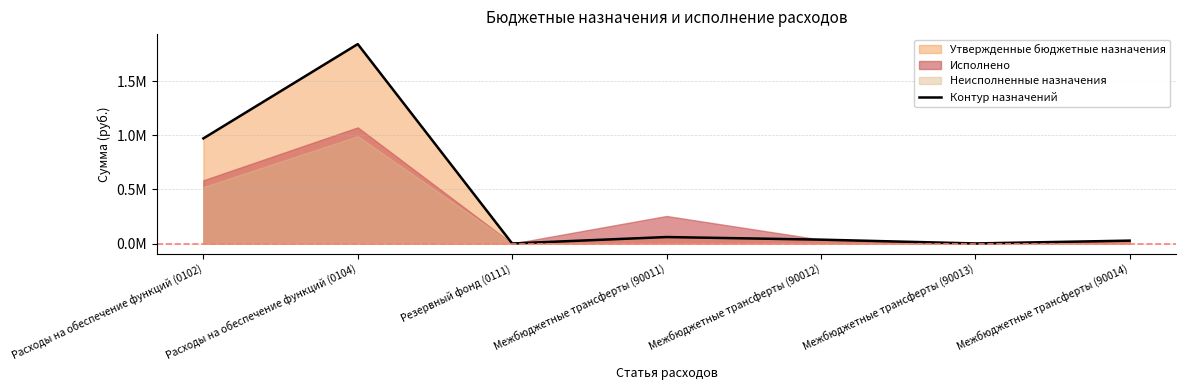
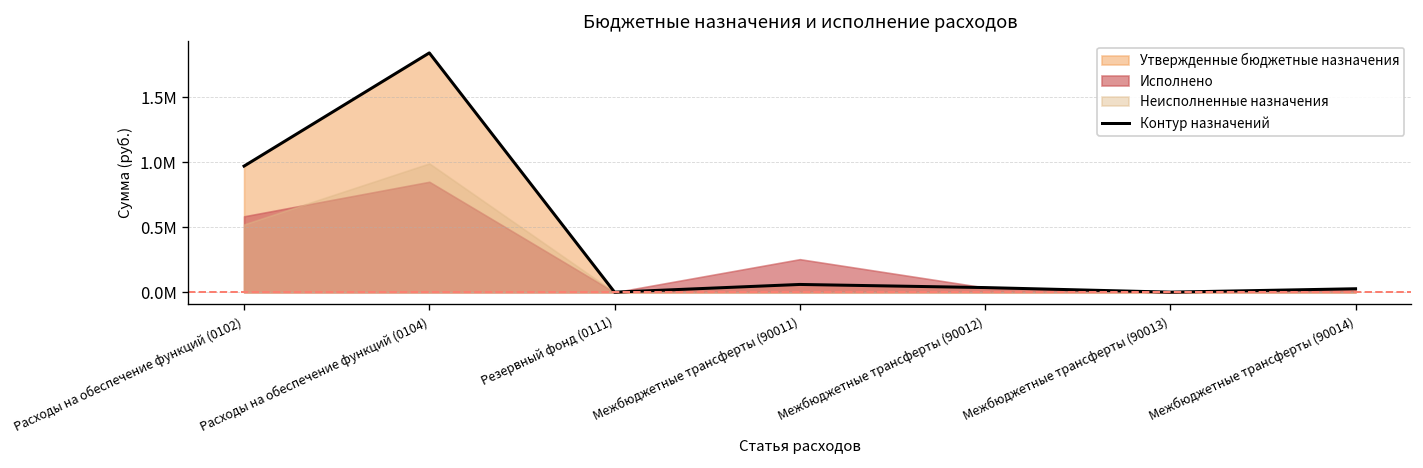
Исполнено, Расходы на обеспечение функций (0104): 1070000 -> 850000
